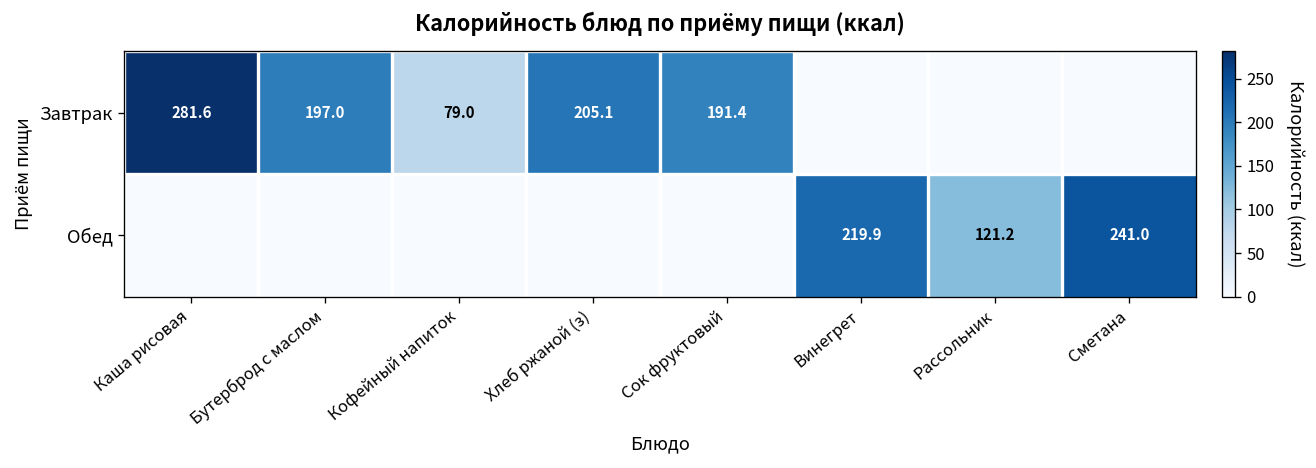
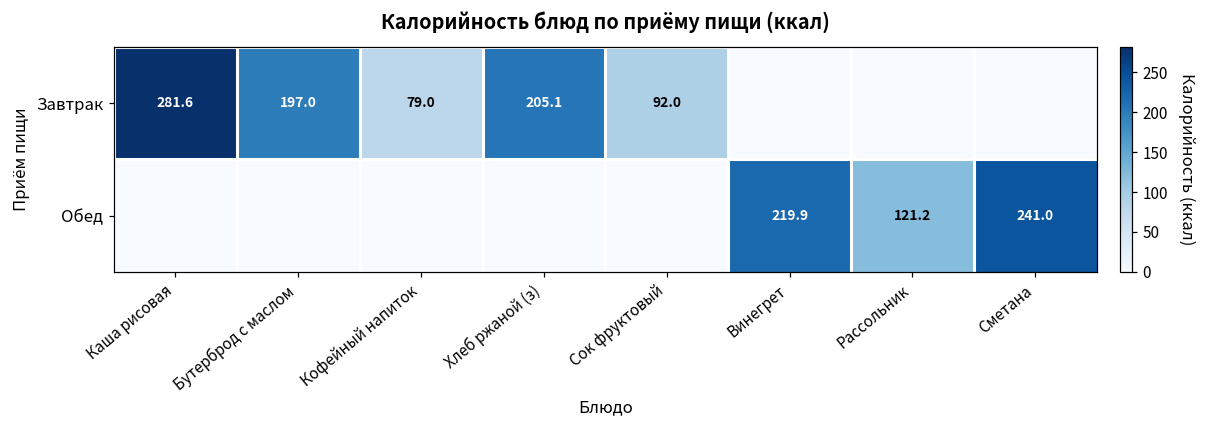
Завтрак, Сок фруктовый: 191.4 -> 92.0
